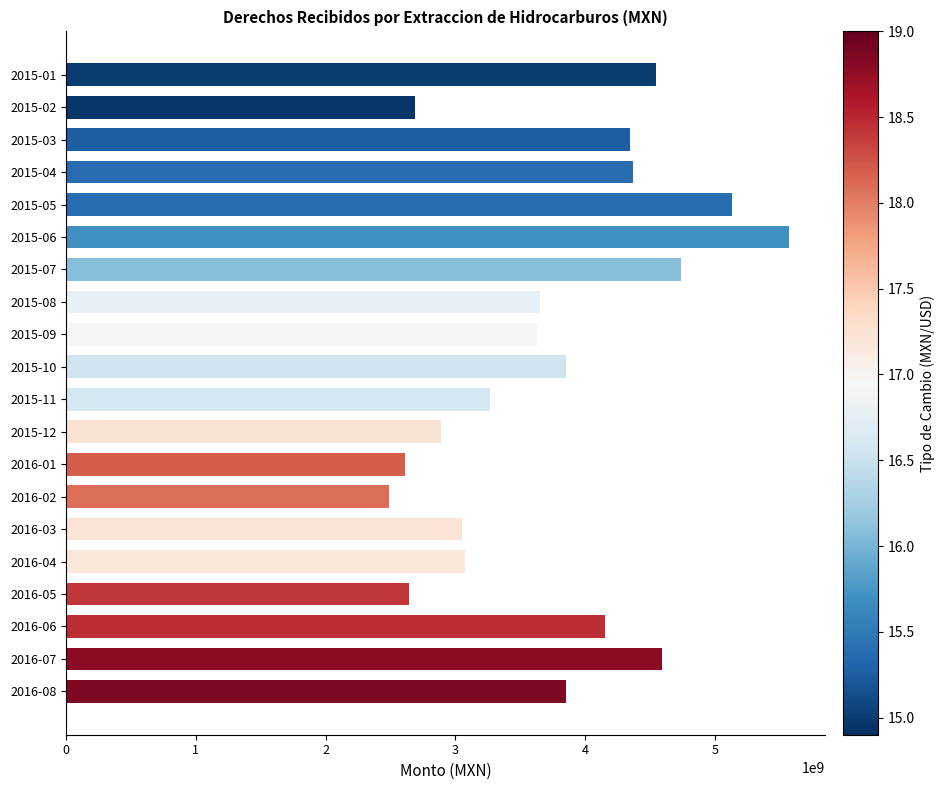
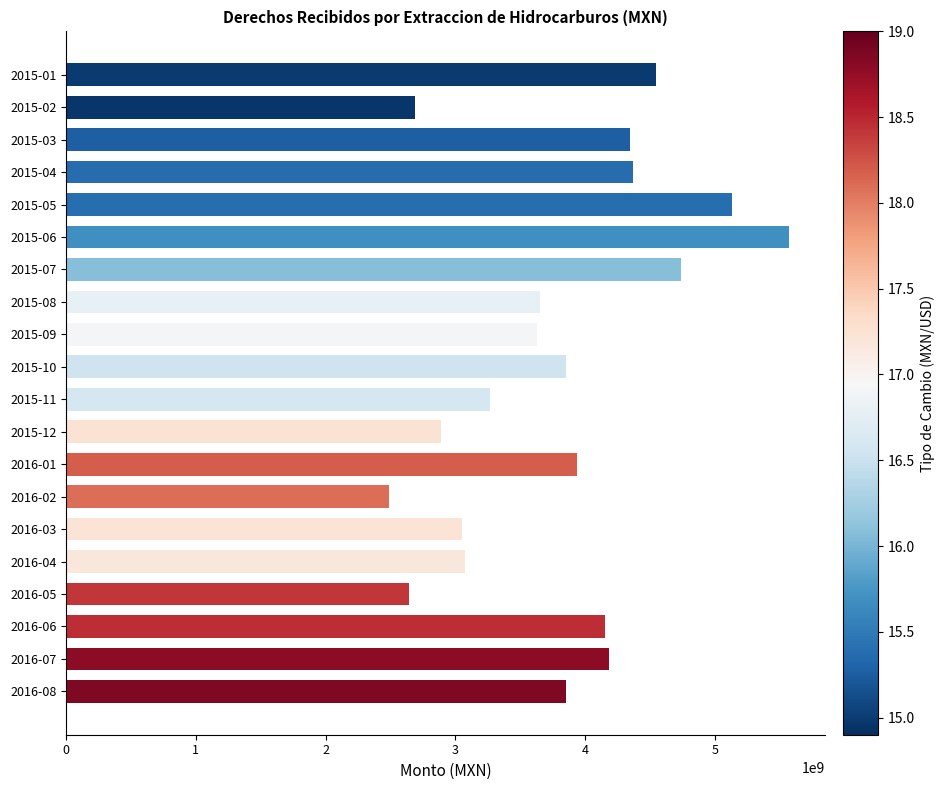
2016-01: 2610000000 -> 3940000000
2016-07: 4600000000 -> 4180000000
